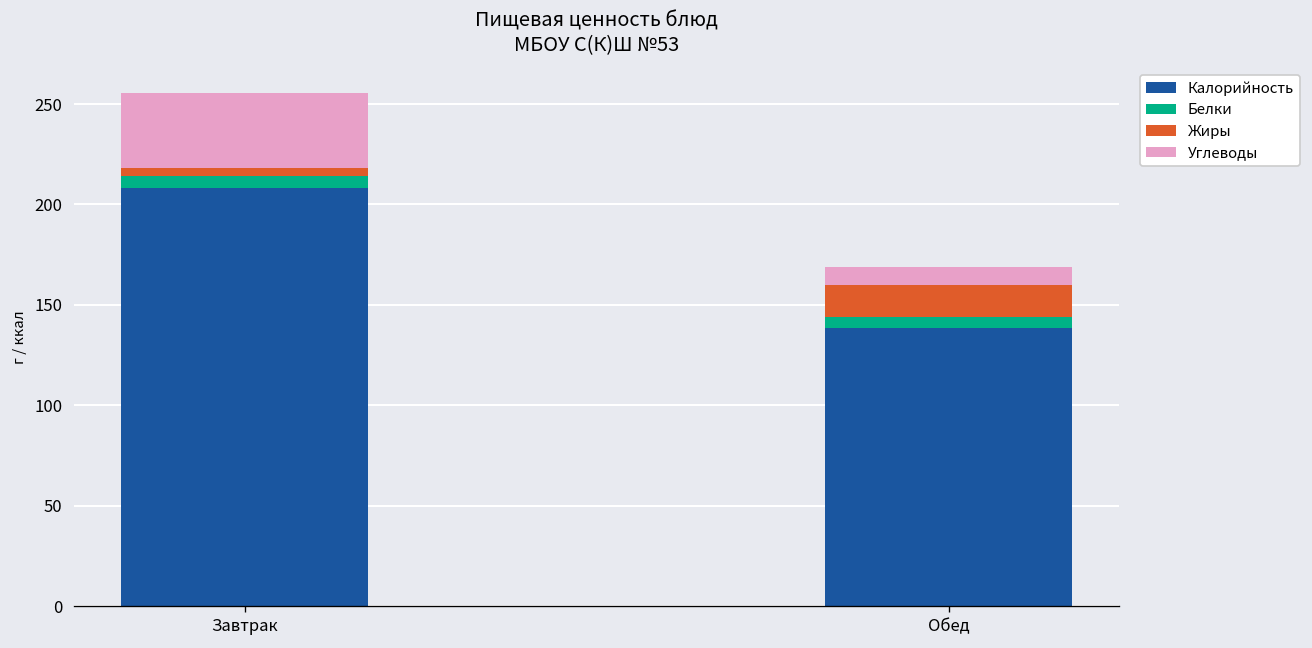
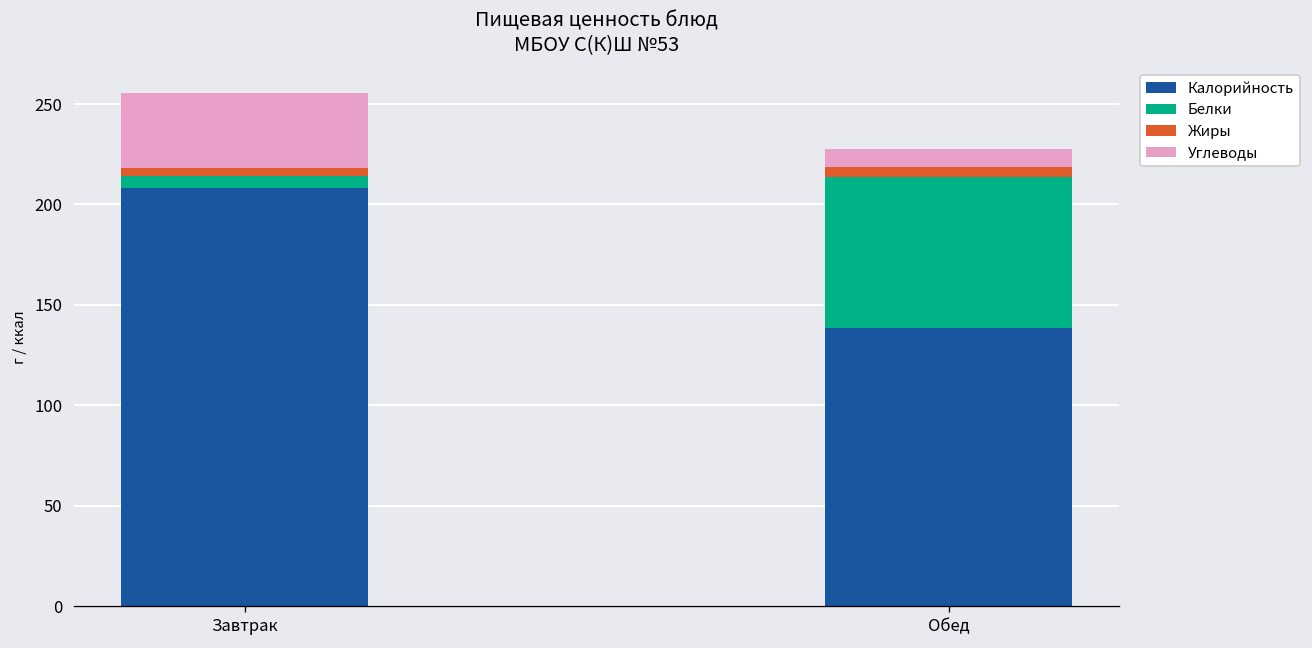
Белки, Обед: 5 -> 75
Жиры, Обед: 16 -> 5
